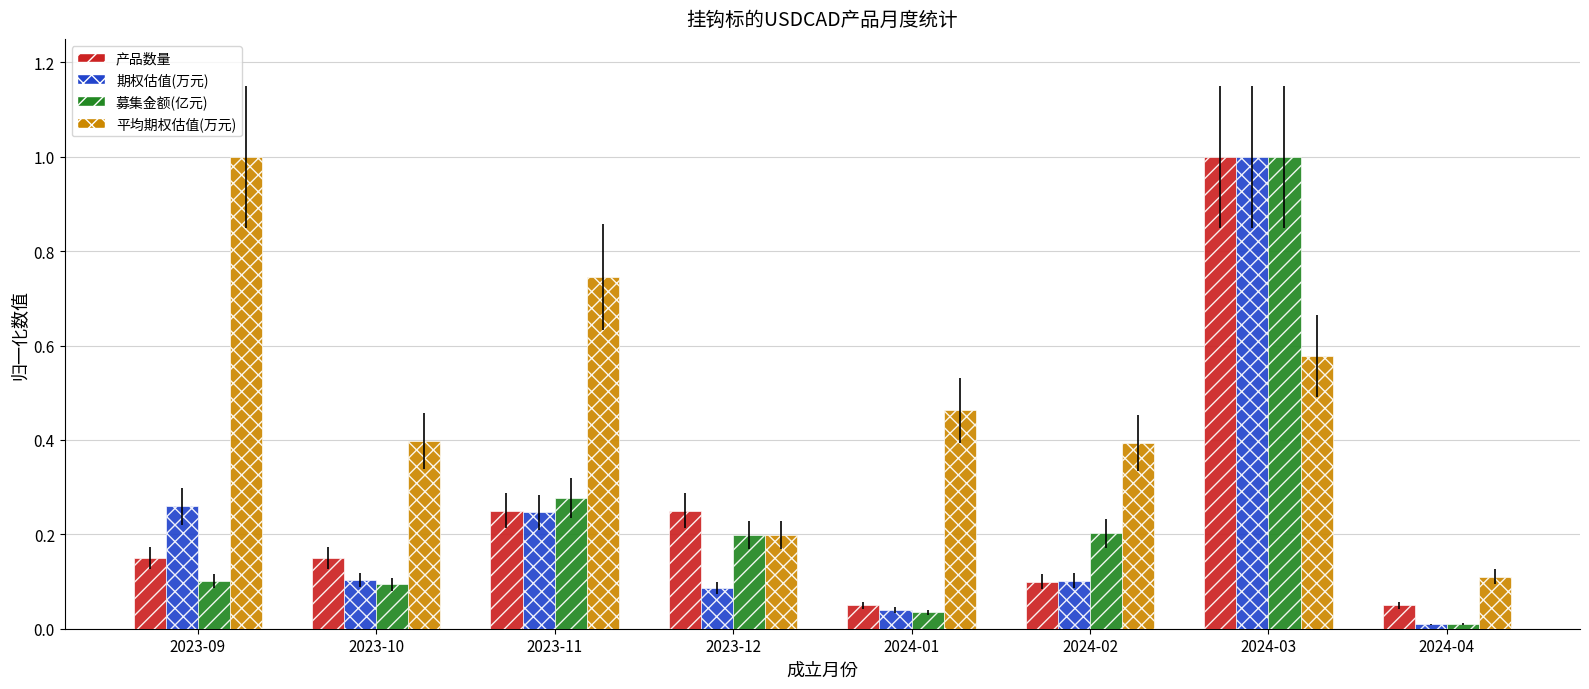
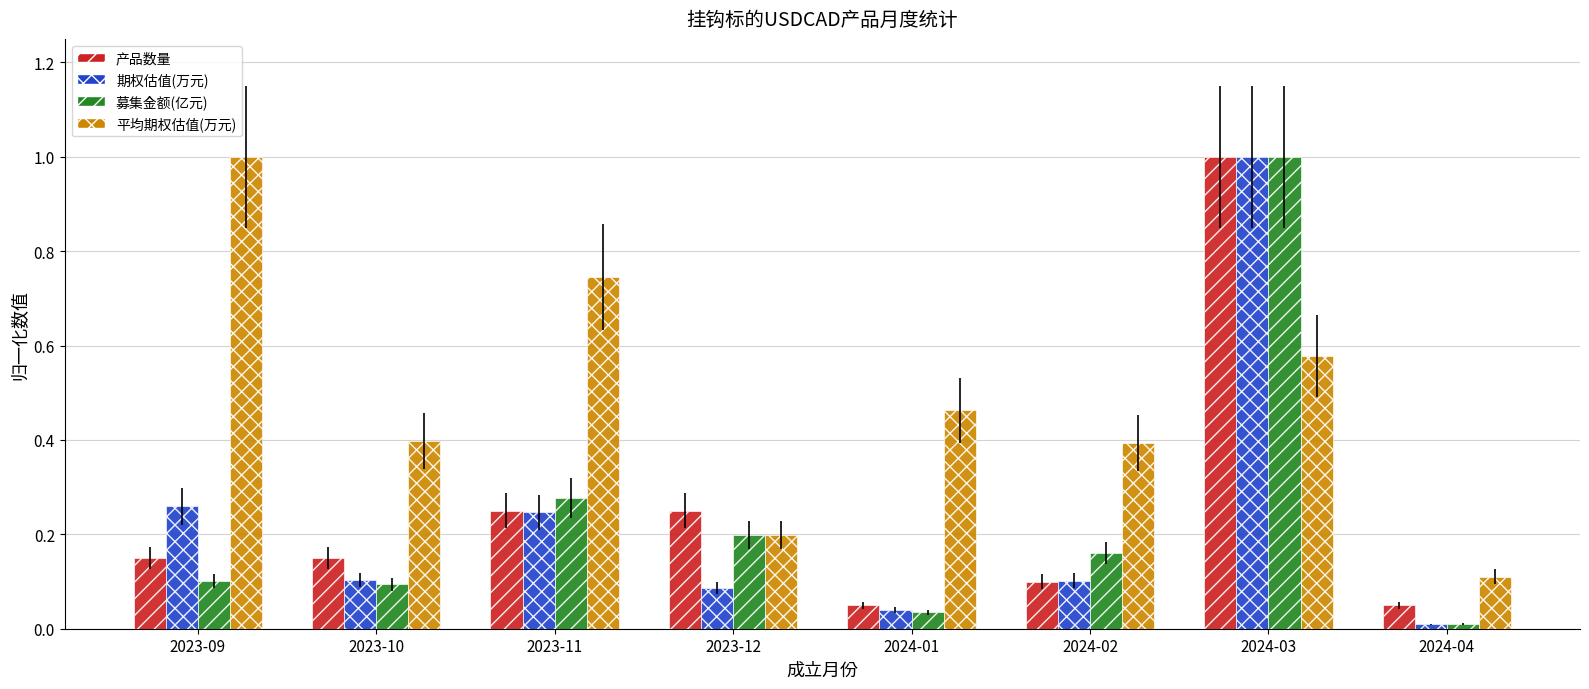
募集金额(亿元), 2024-02: 0.20 -> 0.16
